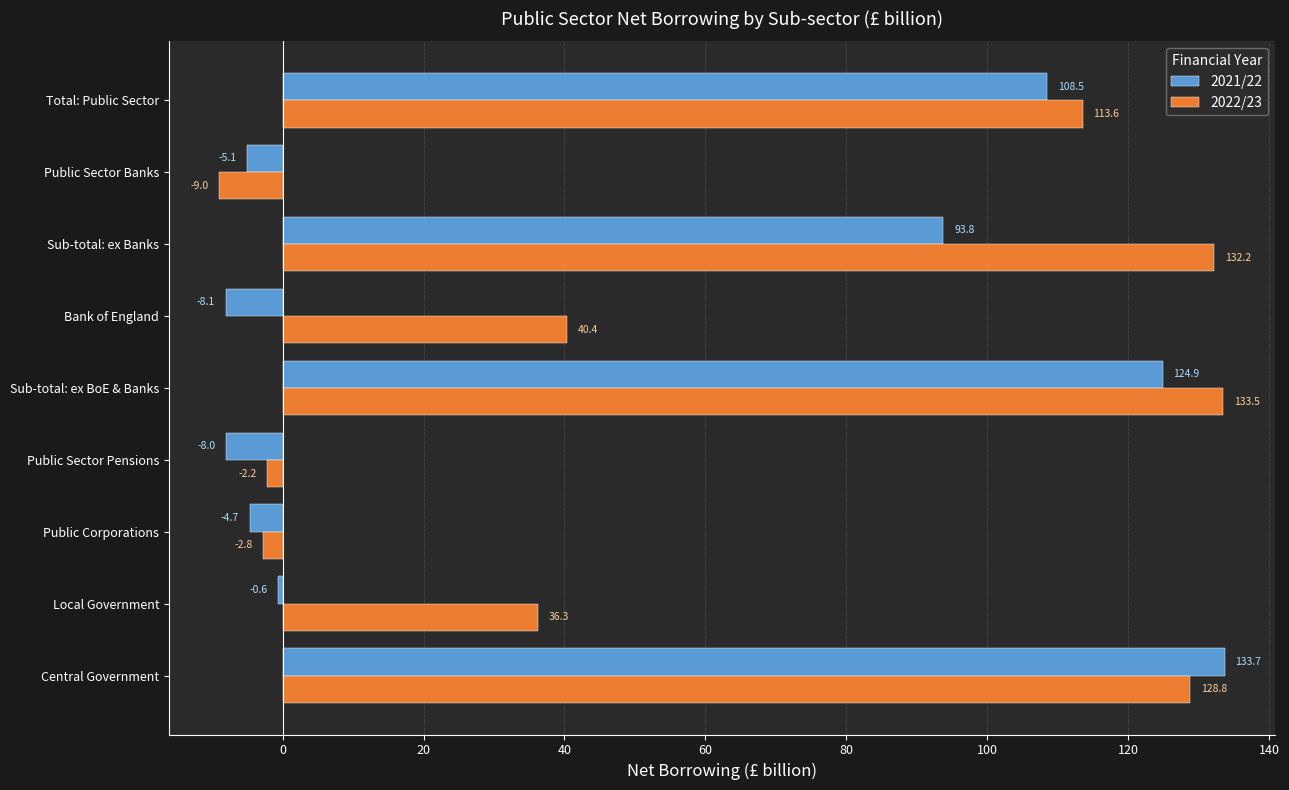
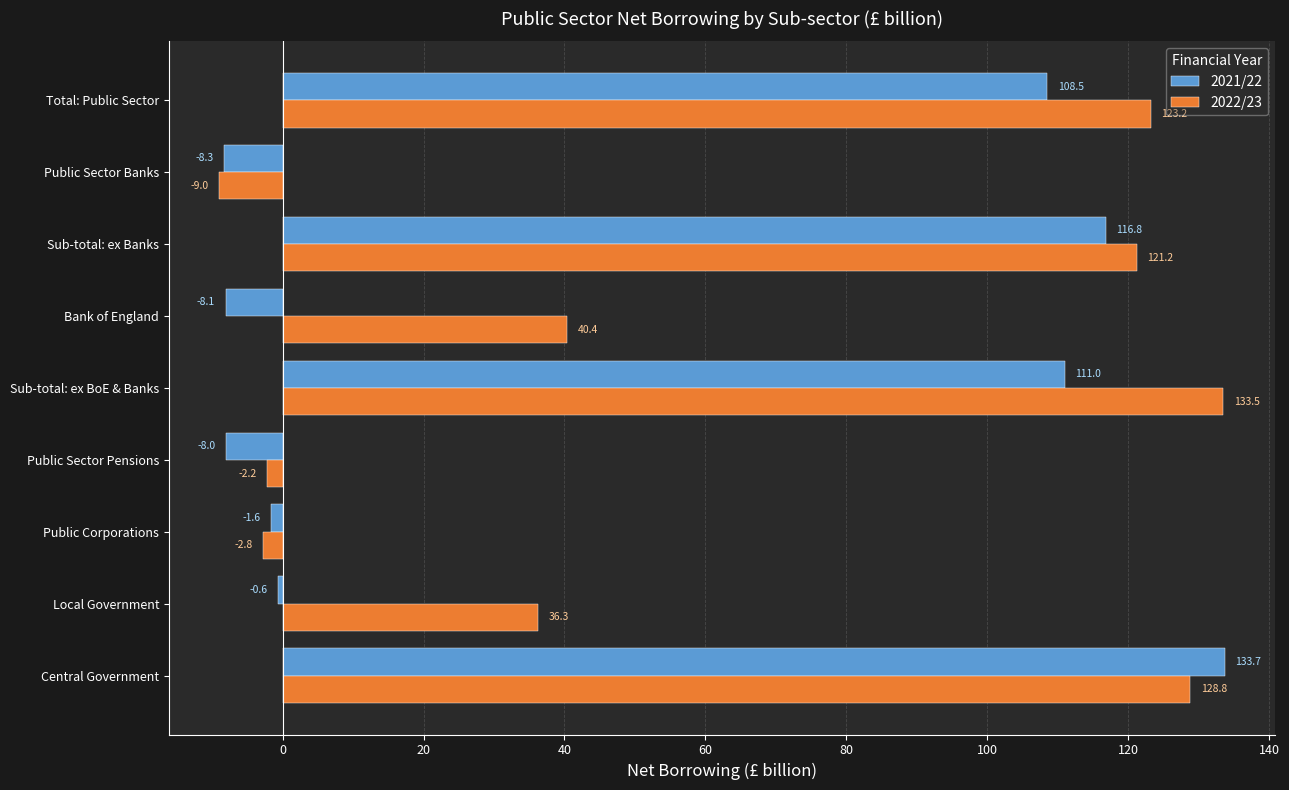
2022/23, Total: Public Sector: 114 -> 123
2021/22, Public Sector Banks: -5.1 -> -8.3
2021/22, Sub-total: ex Banks: 93.8 -> 116.8
2022/23, Sub-total: ex Banks: 132.2 -> 121.2
2021/22, Sub-total: ex BoE & Banks: 124.9 -> 111.0
2021/22, Public Corporations: -4.7 -> -1.6
